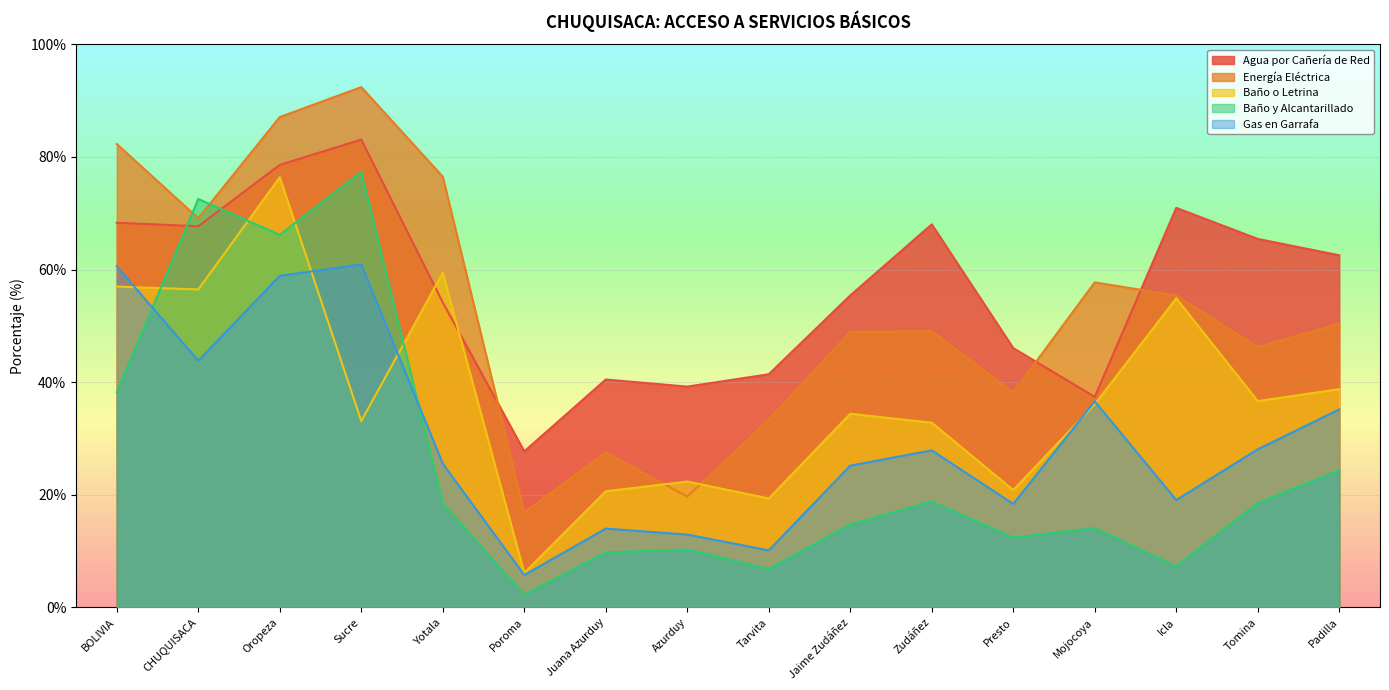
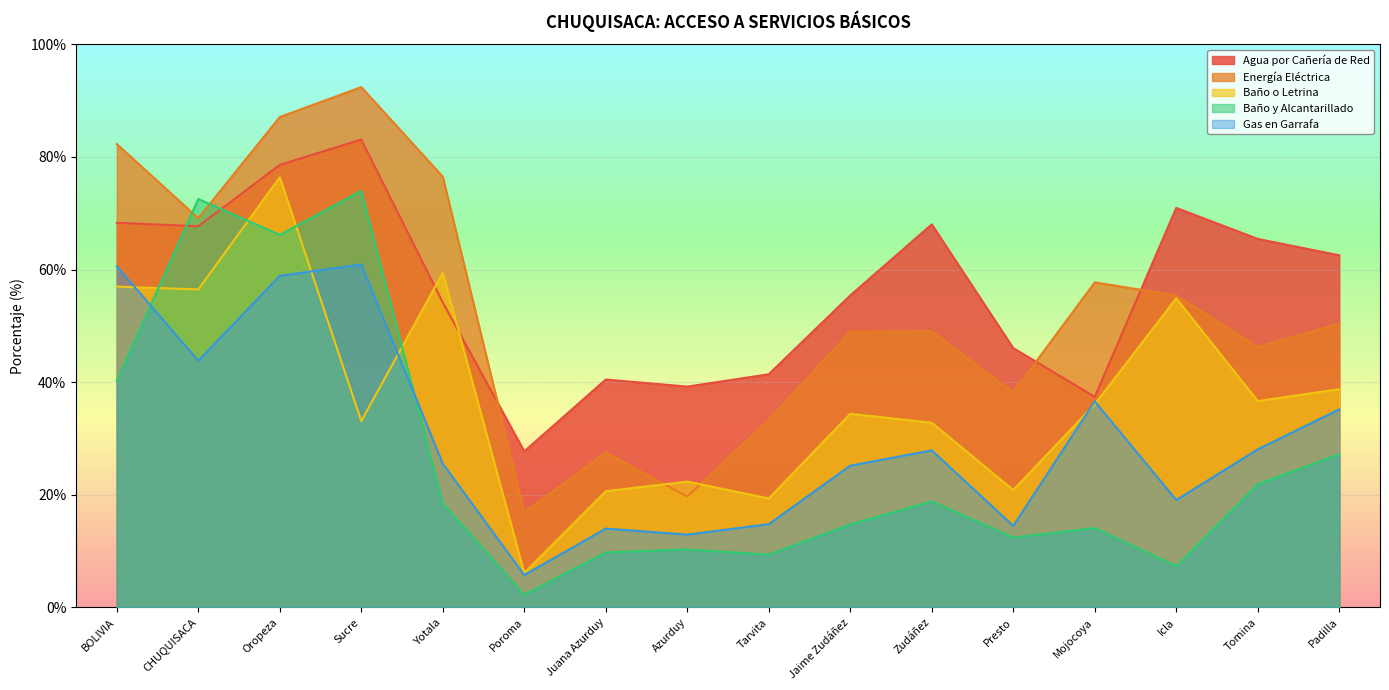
Baño y Alcantarillado, BOLIVIA: 38% -> 40%
Baño y Alcantarillado, Sucre: 77% -> 74%
Baño y Alcantarillado, Tarvita: 7% -> 9%
Gas en Garrafa, Tarvita: 10% -> 15%
Gas en Garrafa, Presto: 18% -> 14%
Baño y Alcantarillado, Tomina: 19% -> 22%
Baño y Alcantarillado, Padilla: 24% -> 27%
